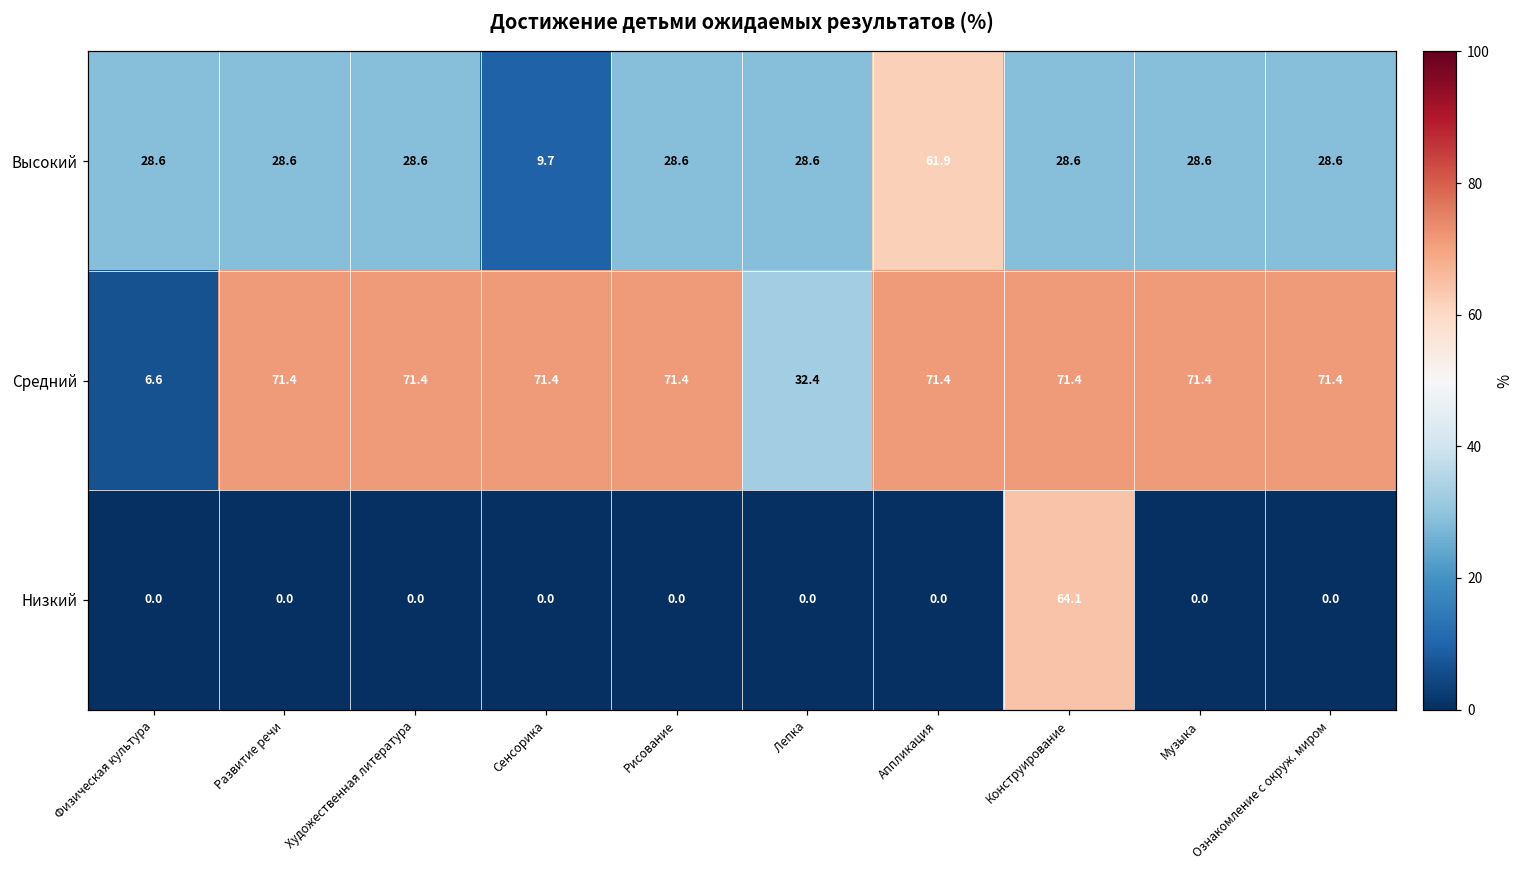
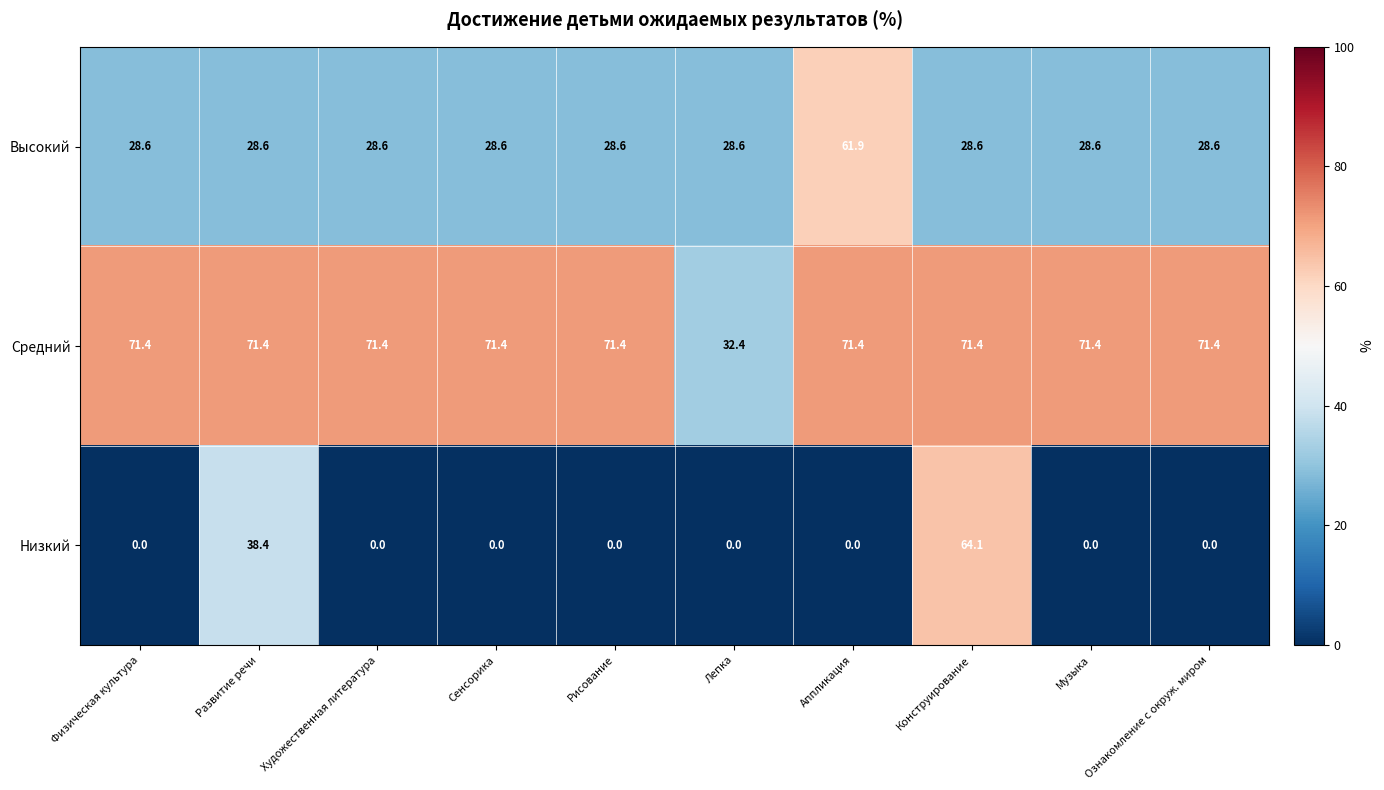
Высокий, Сенсорика: 9.7 -> 28.6
Средний, Физическая культура: 6.6 -> 71.4
Низкий, Развитие речи: 0.0 -> 38.4
